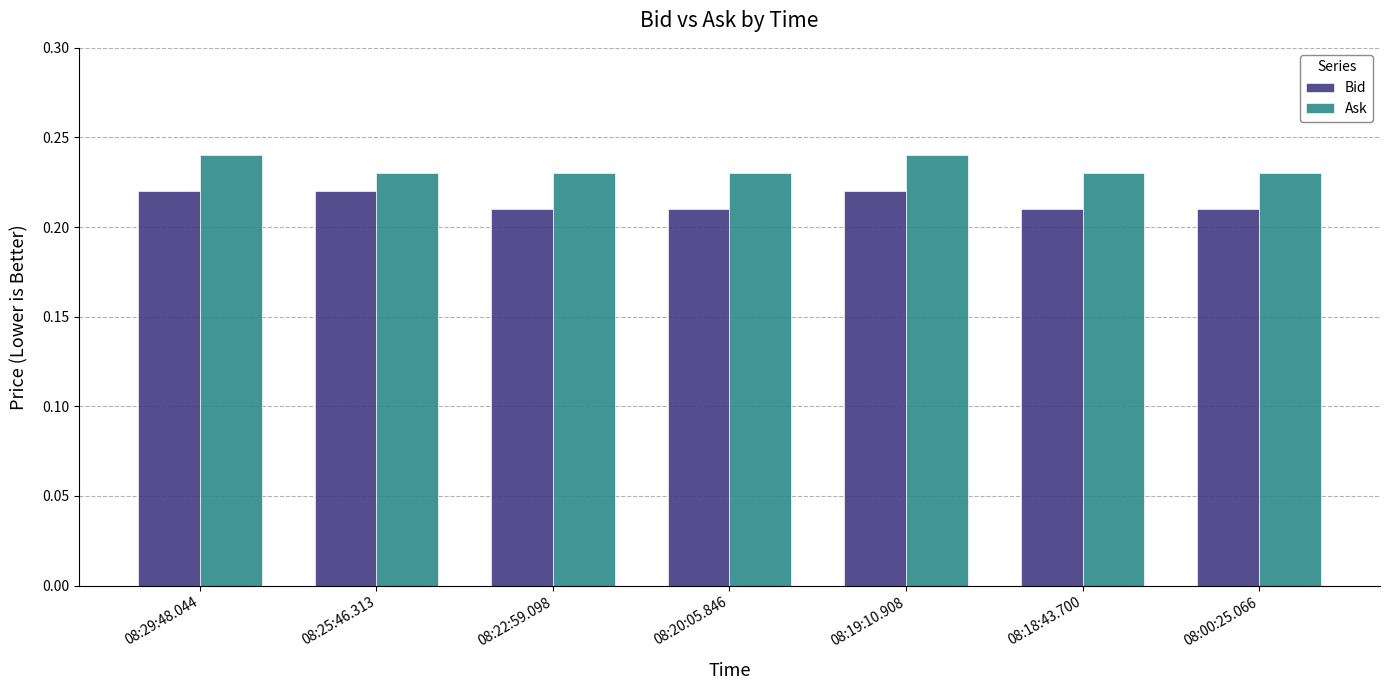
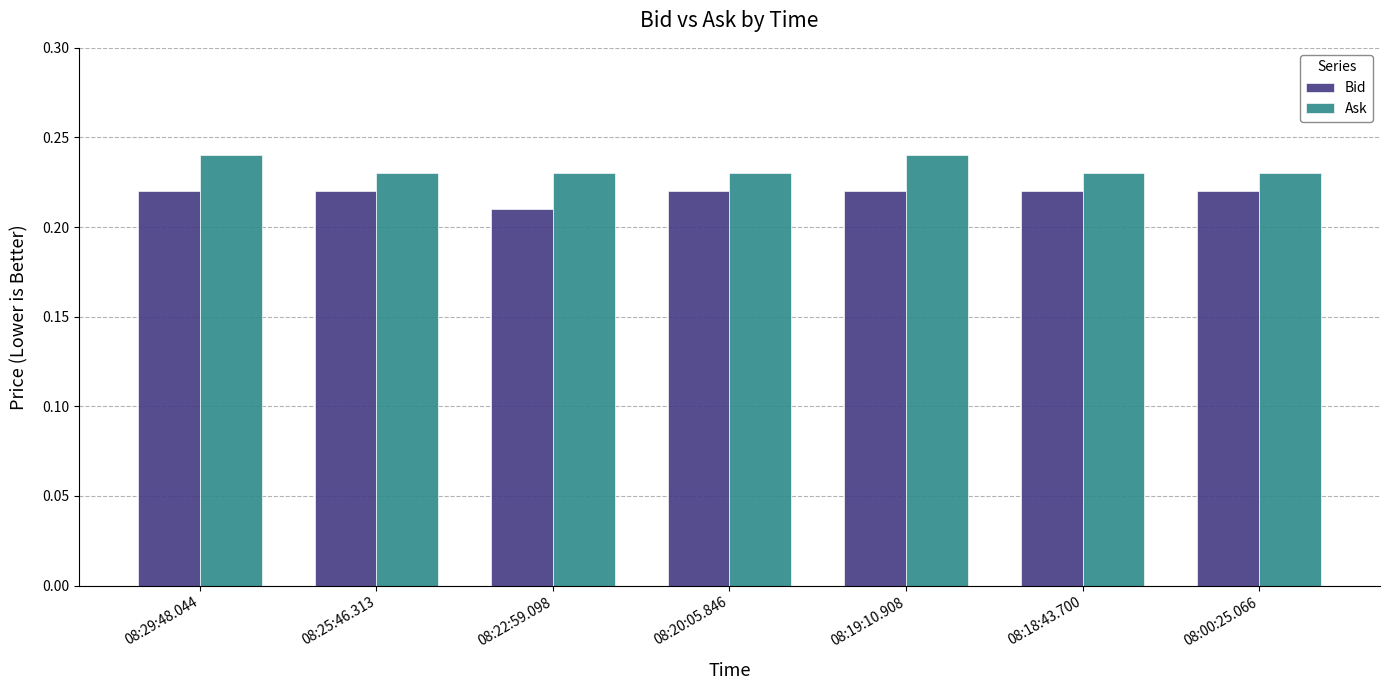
Bid, 08:20:05.846: 0.21 -> 0.22
Bid, 08:18:43.700: 0.21 -> 0.22
Bid, 08:00:25.066: 0.21 -> 0.22
